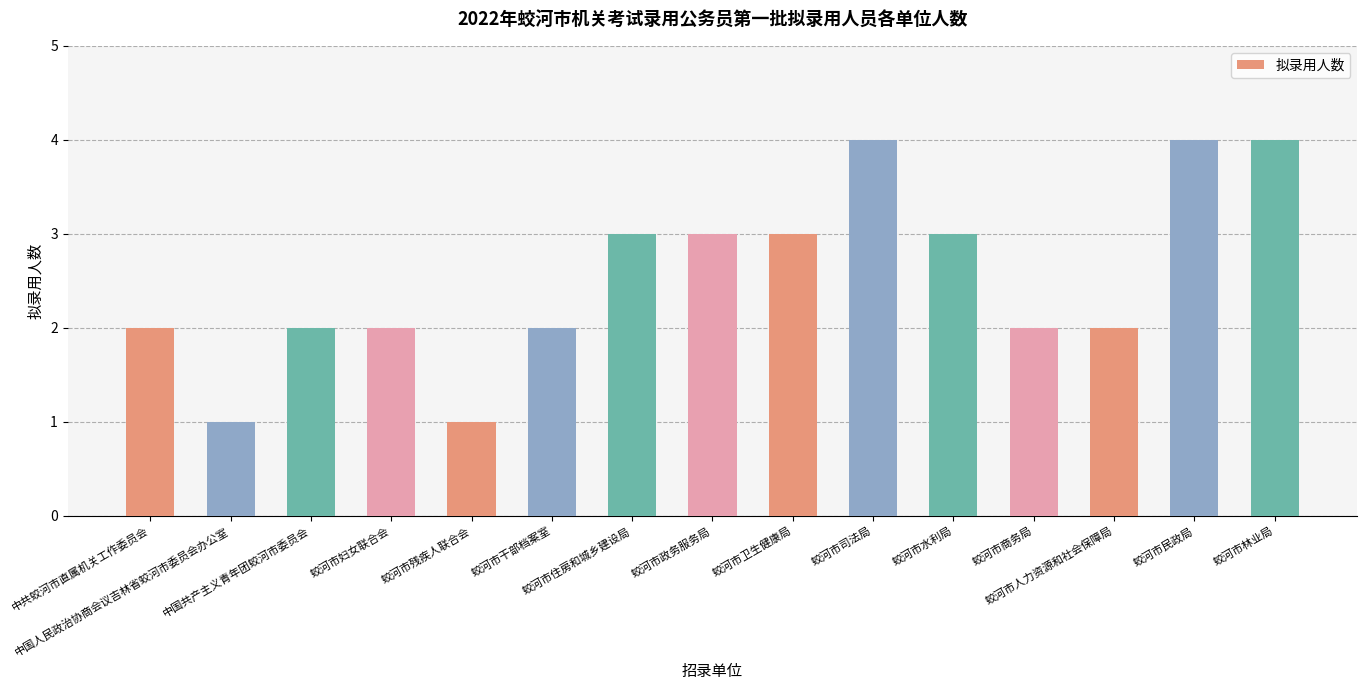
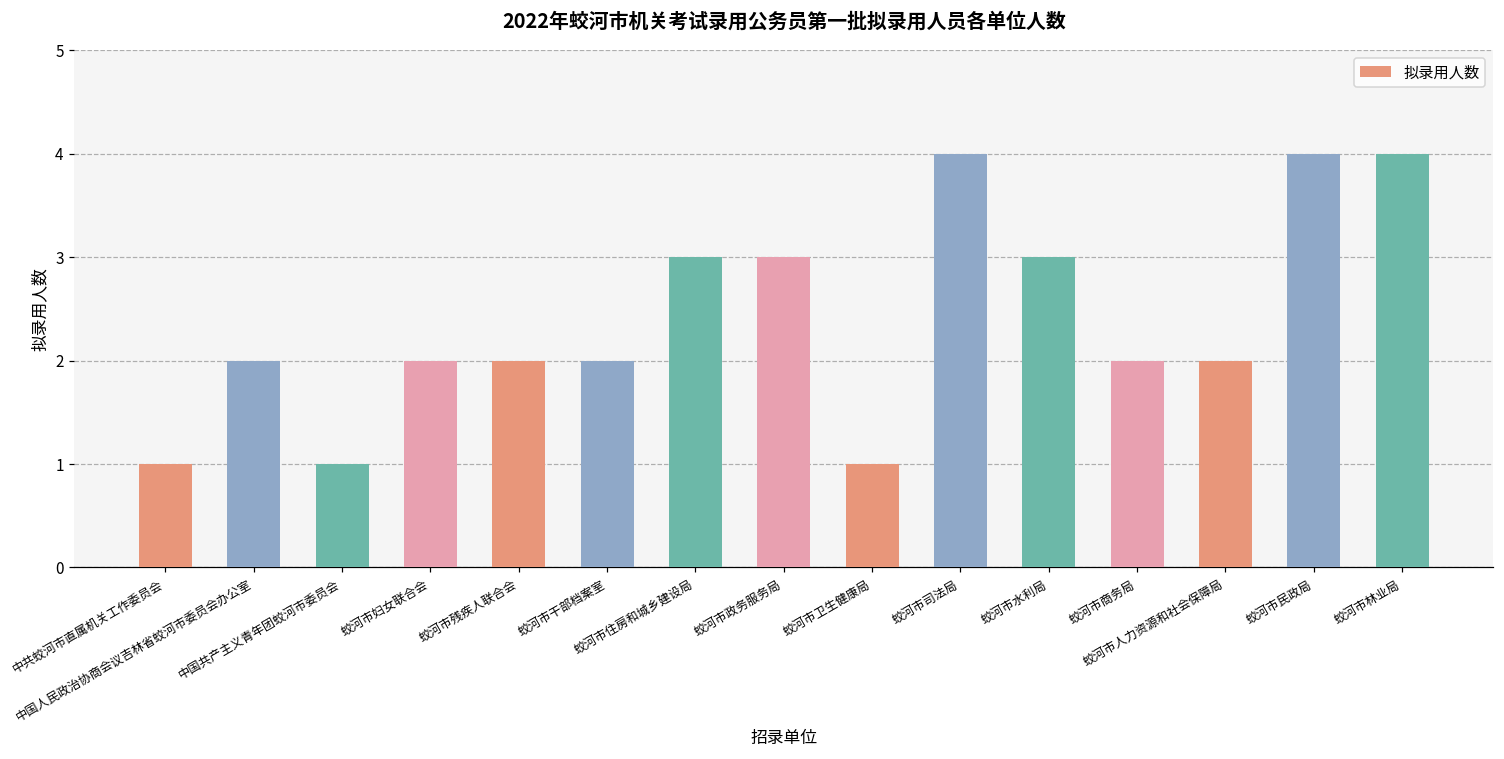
中共蛟河市直属机关工作委员会: 2 -> 1
中国人民政治协商会议吉林省蛟河市委员会办公室: 1 -> 2
中国共产主义青年团蛟河市委员会: 2 -> 1
蛟河市残疾人联合会: 1 -> 2
蛟河市卫生健康局: 3 -> 1
